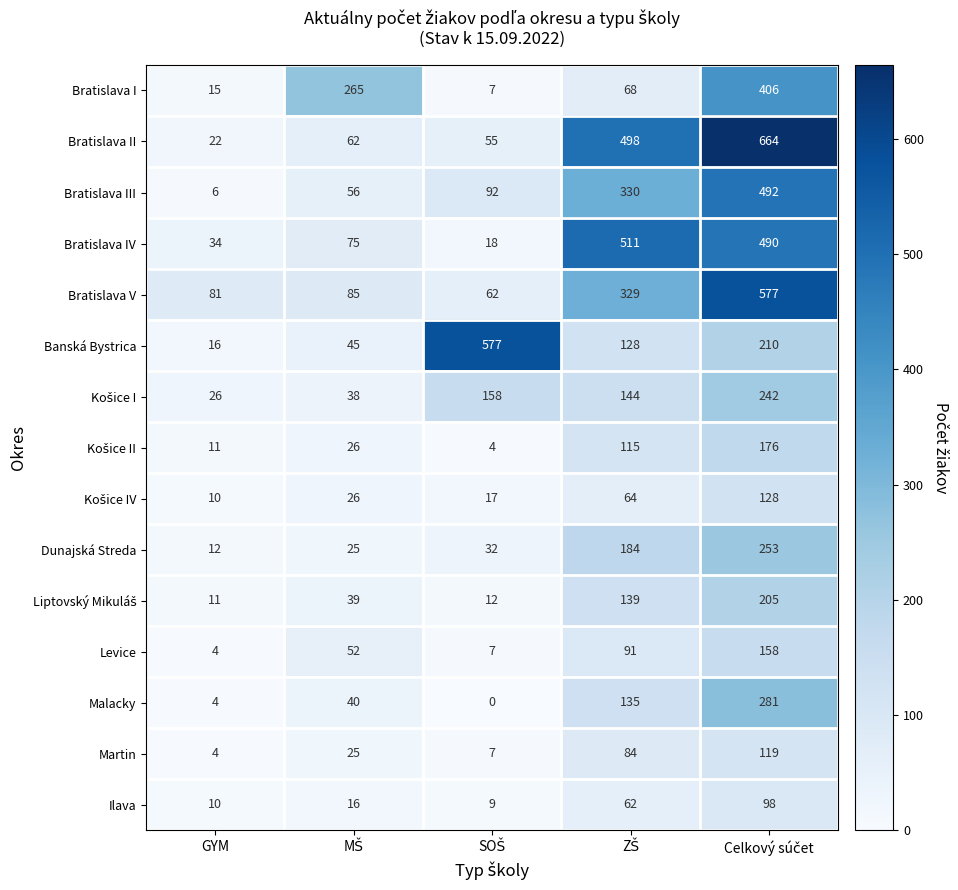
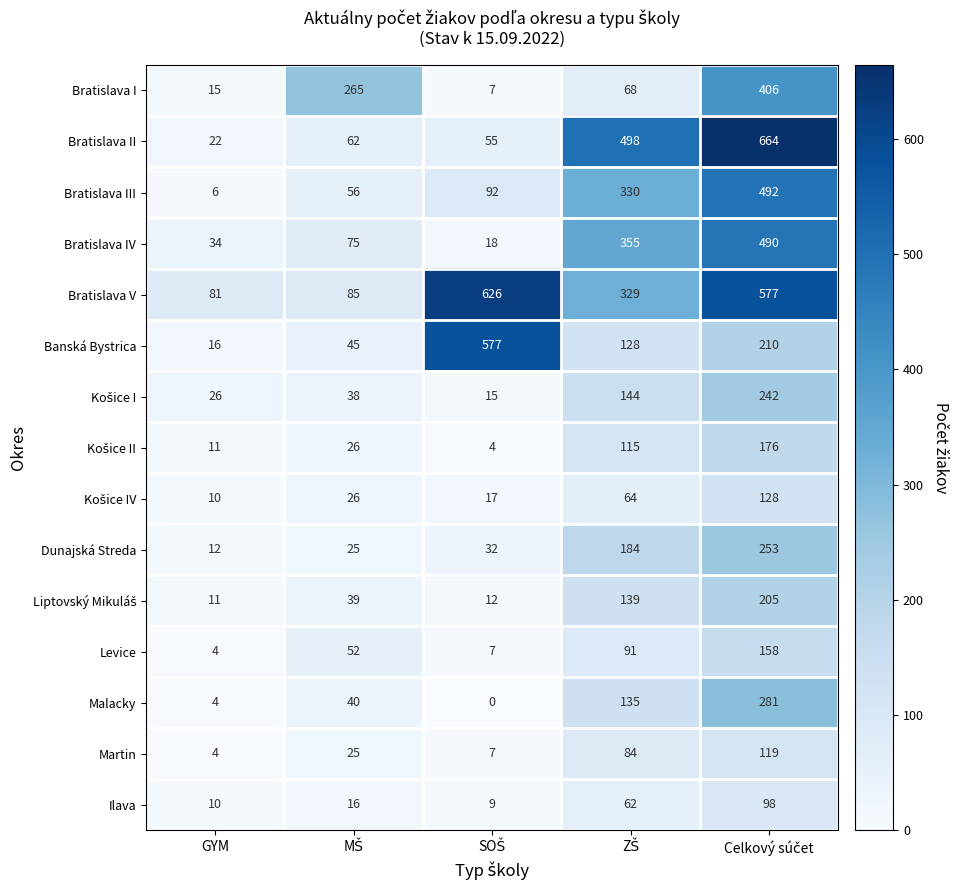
Bratislava IV, ZŠ: 511 -> 355
Bratislava V, SOŠ: 62 -> 626
Košice I, SOŠ: 158 -> 15
